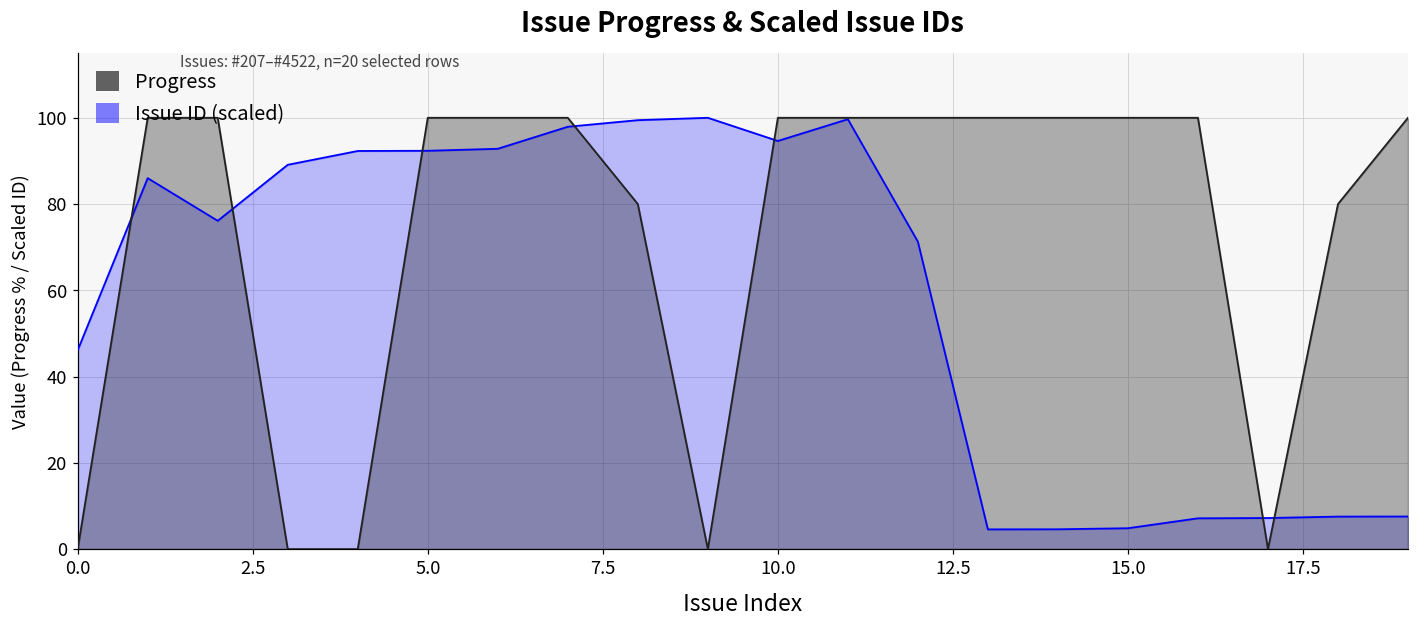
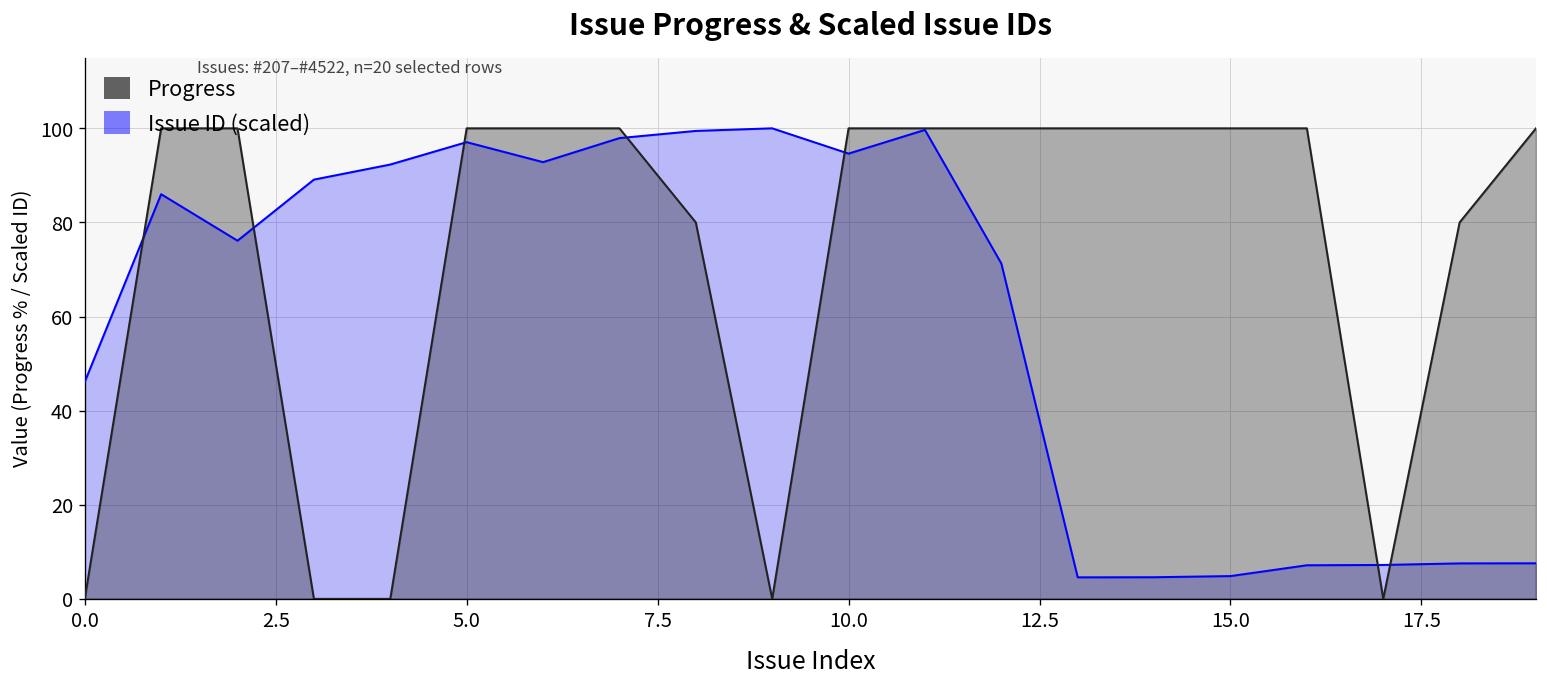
Issue ID (scaled), 5.0: 92 -> 97
